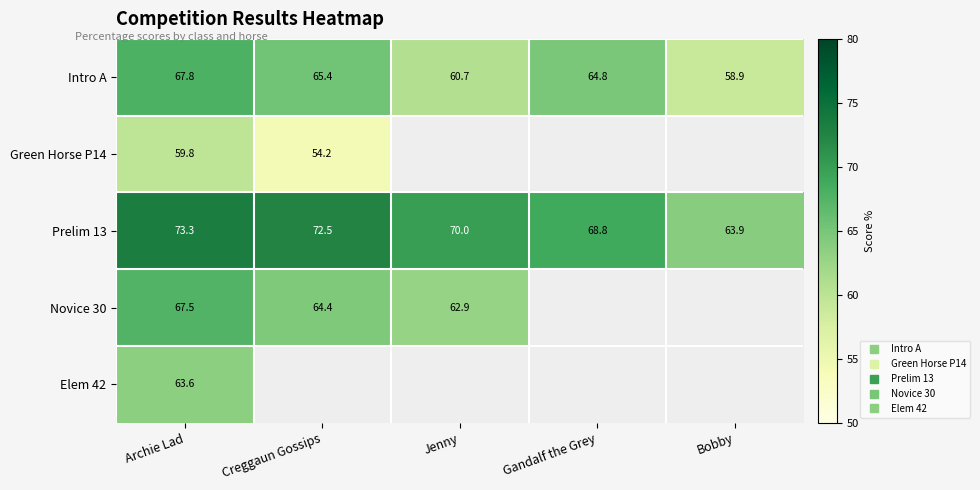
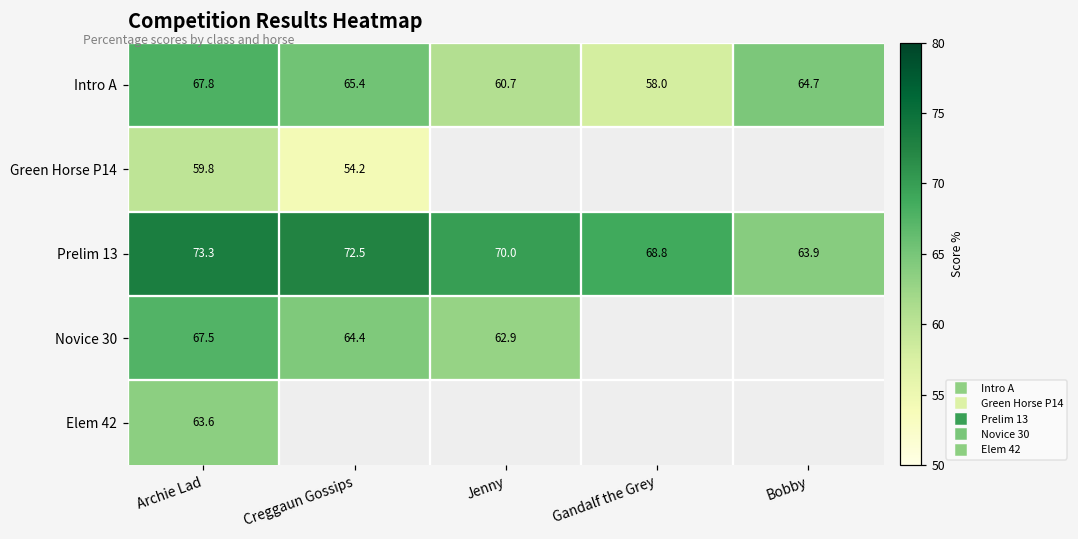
Intro A, Gandalf the Grey: 64.8 -> 58.0
Intro A, Bobby: 58.9 -> 64.7
